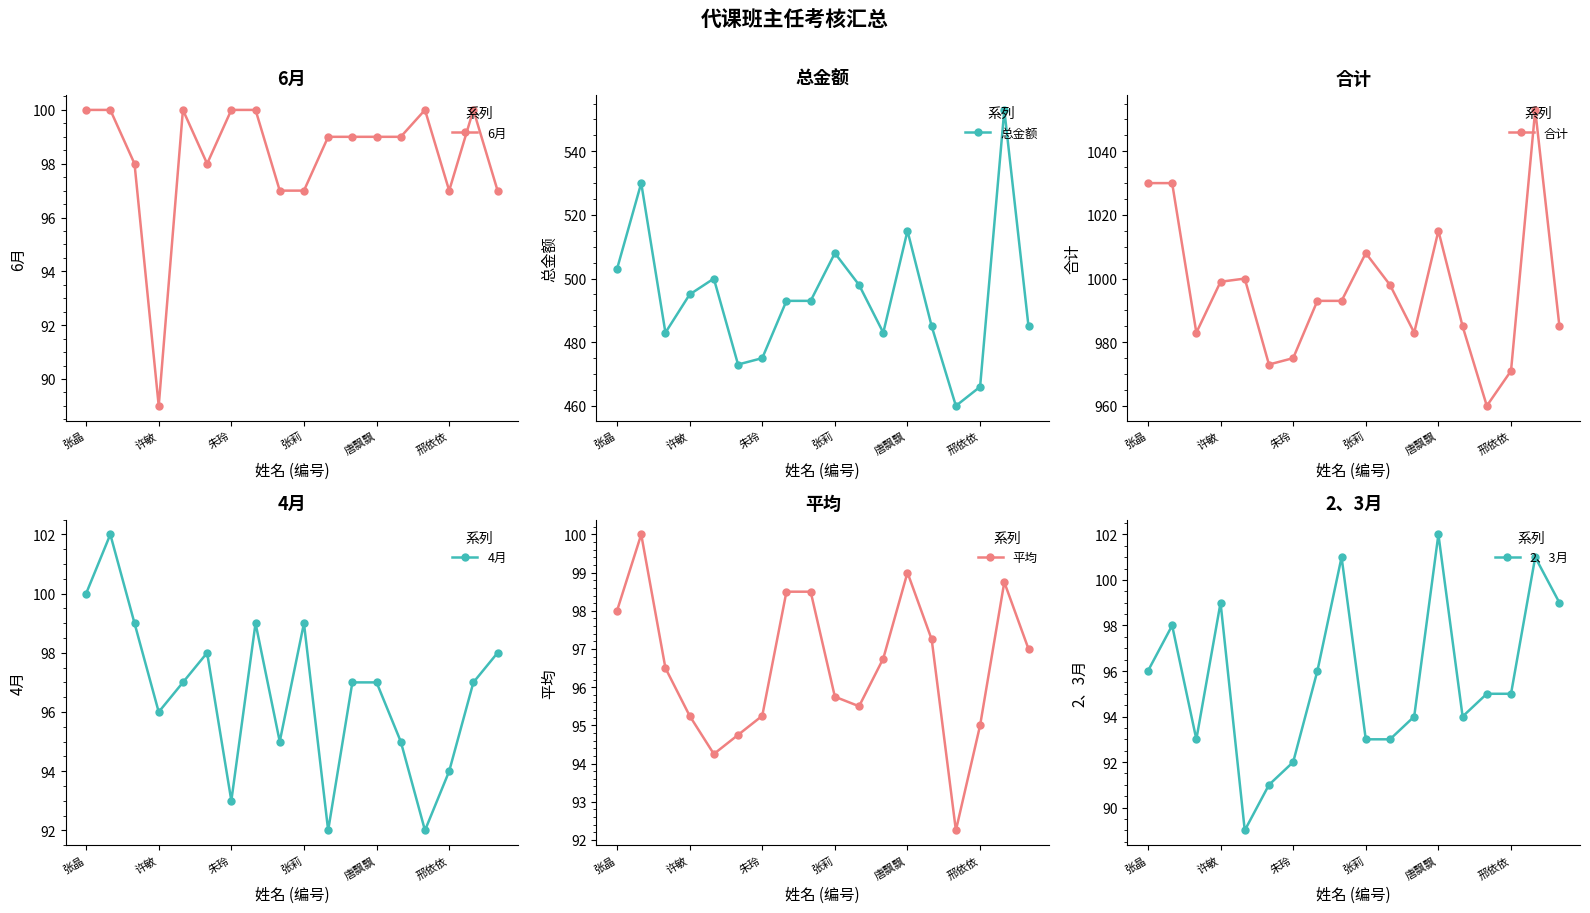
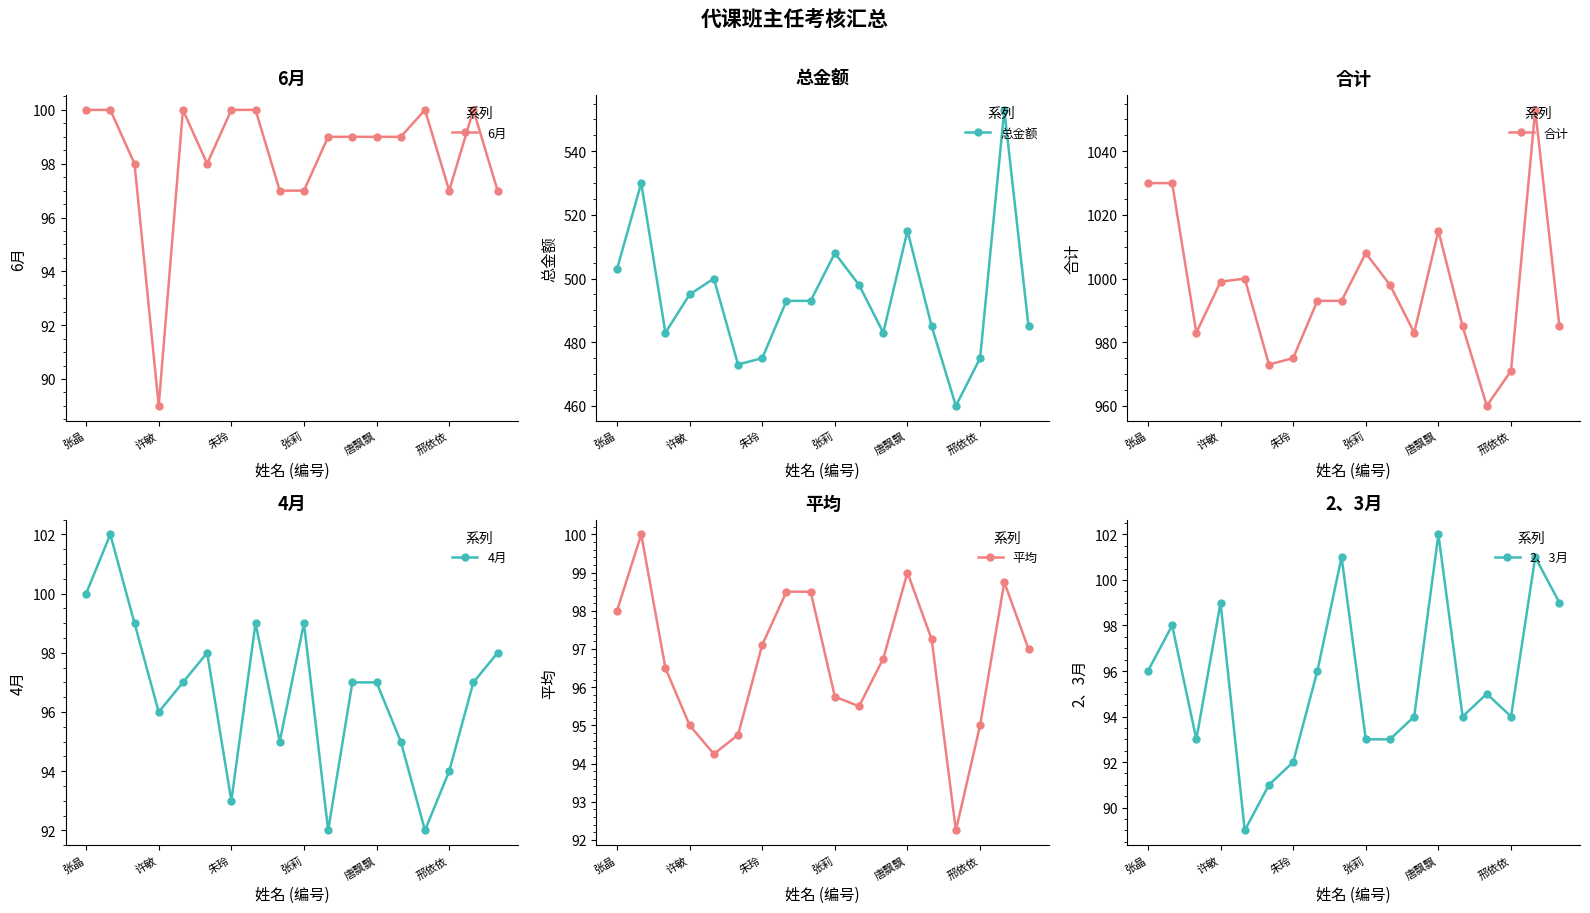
总金额, 邢依依: 466 -> 475
平均, 许敏: 95.3 -> 95.0
平均, 朱玲: 95.3 -> 97.1
2、3月, 邢依依: 95 -> 94
